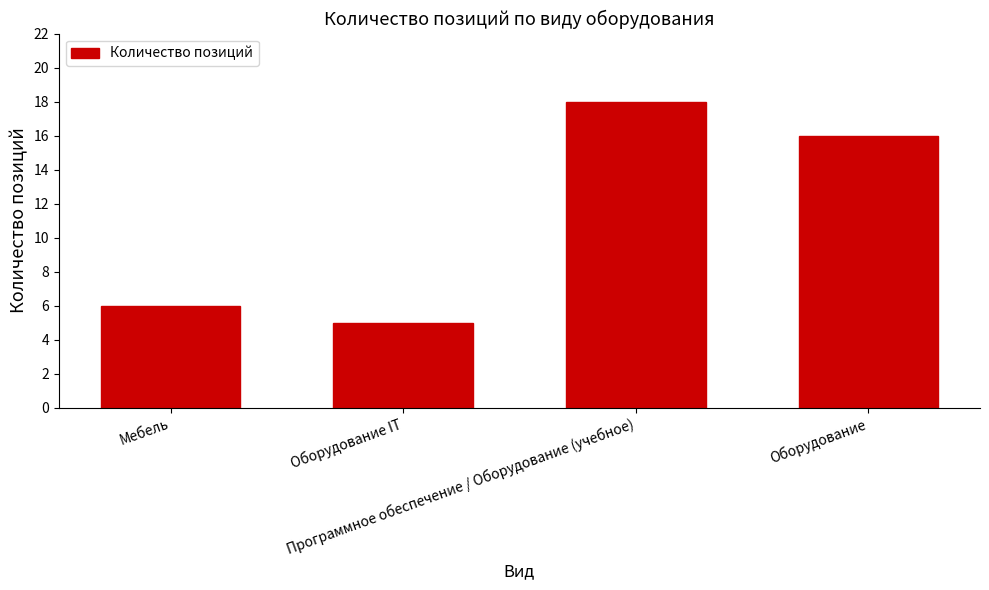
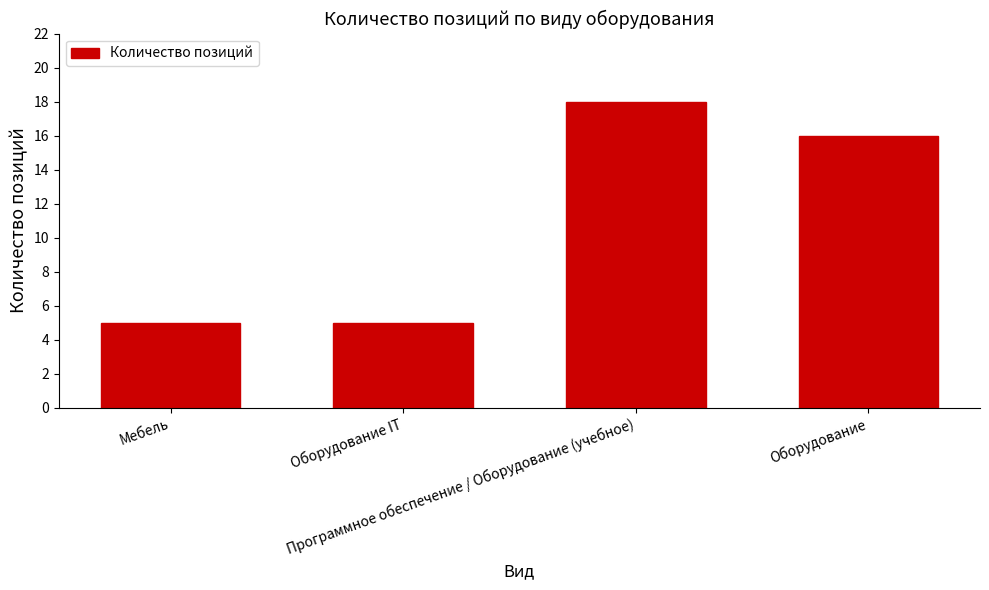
Мебель: 6 -> 5
